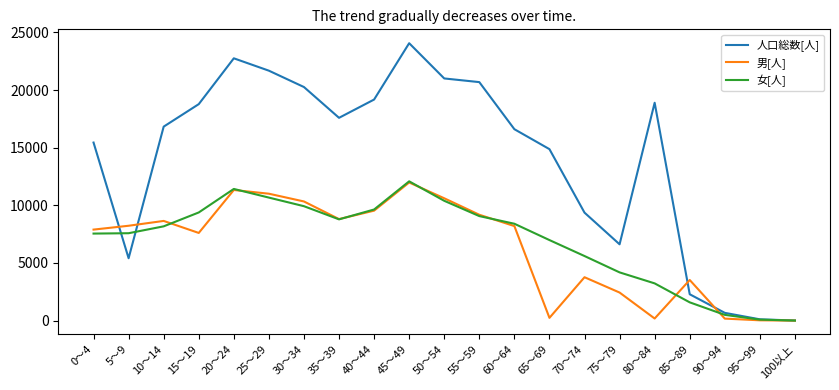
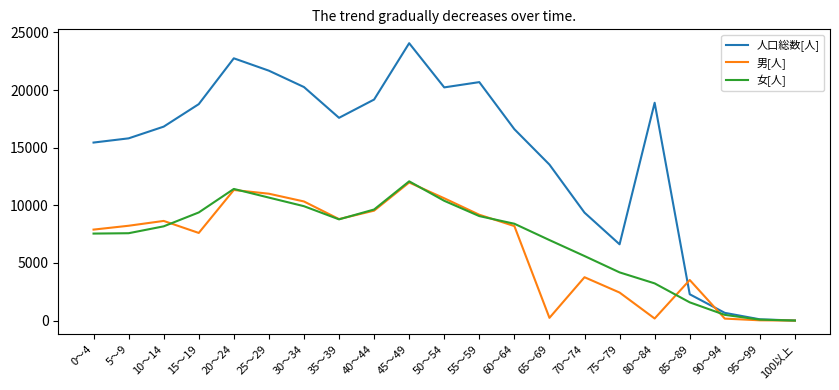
人口総数[人], 5～9: 5400 -> 15800
人口総数[人], 50～54: 21000 -> 20200
人口総数[人], 65～69: 14900 -> 13500
